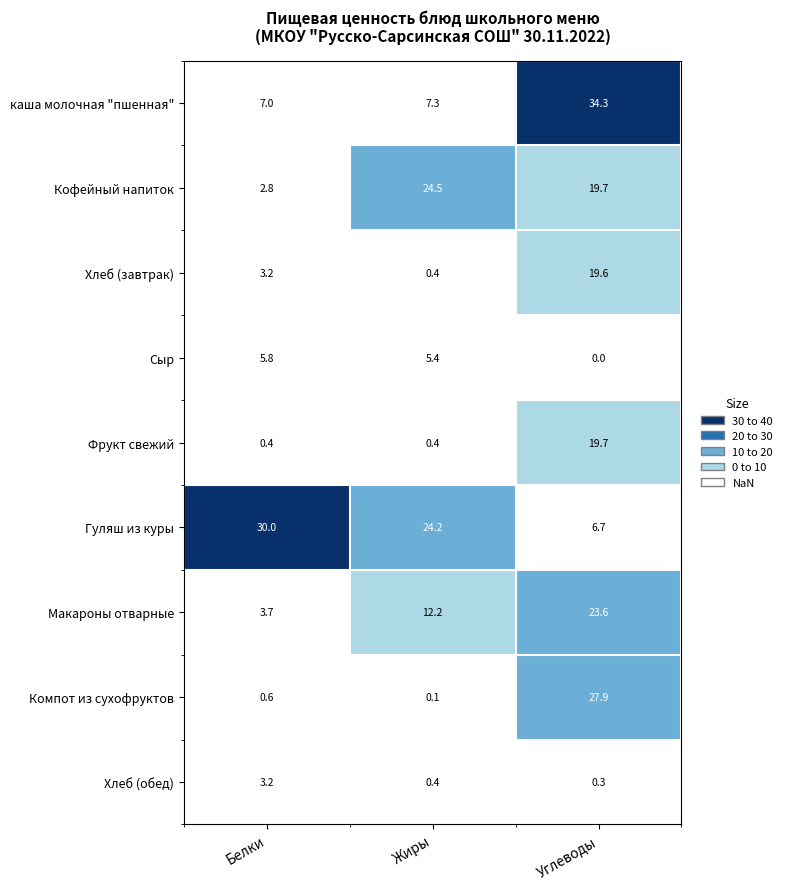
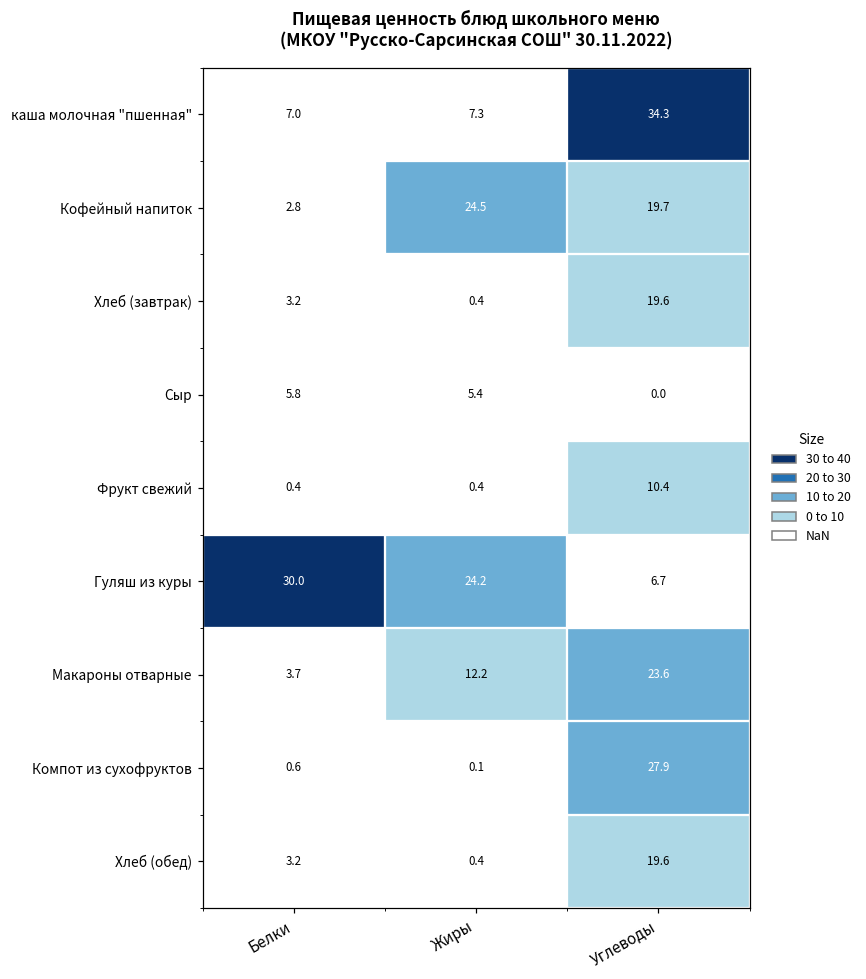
Фрукт свежий, Углеводы: 19.7 -> 10.4
Хлеб (обед), Углеводы: 0.3 -> 19.6
